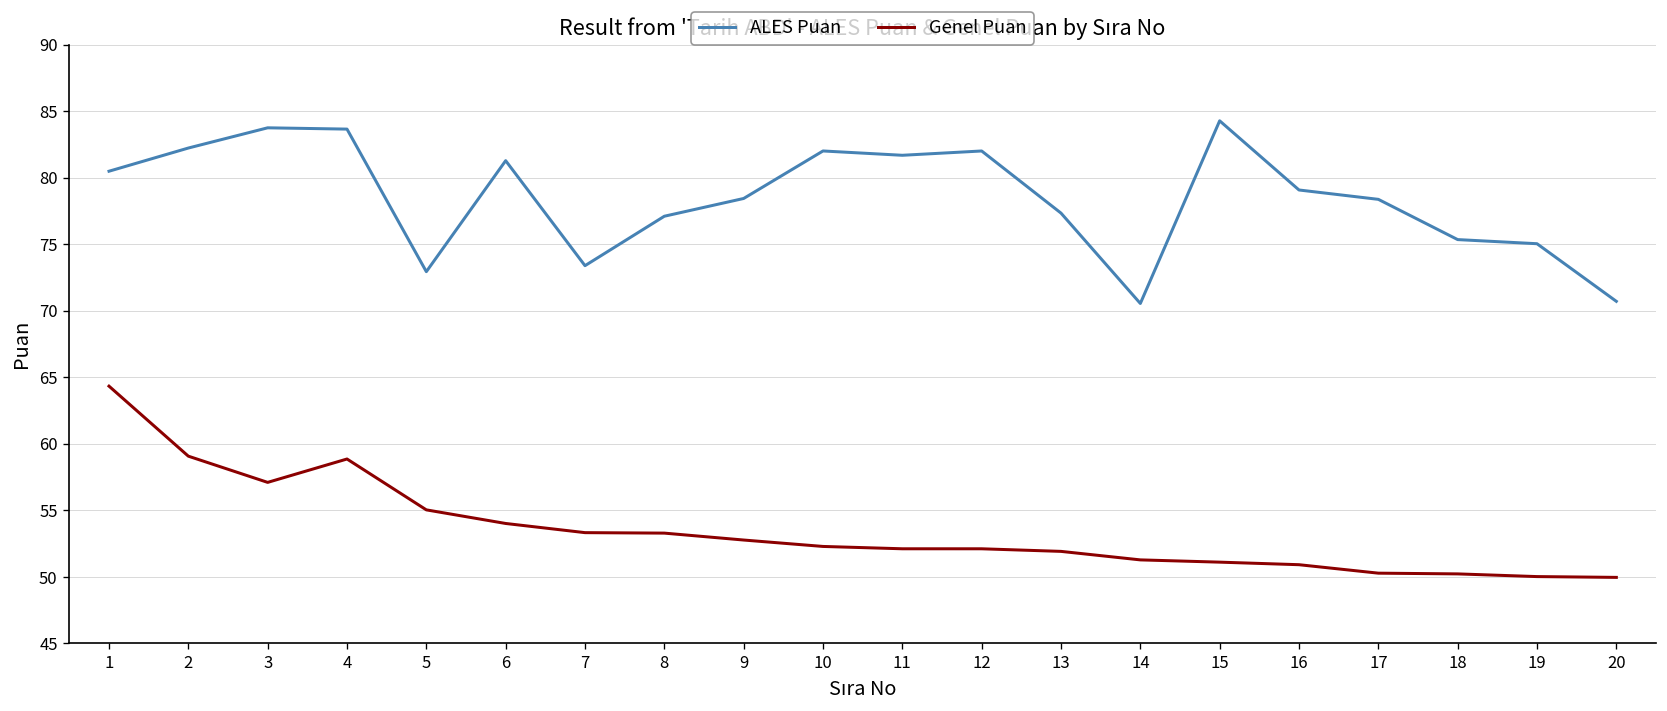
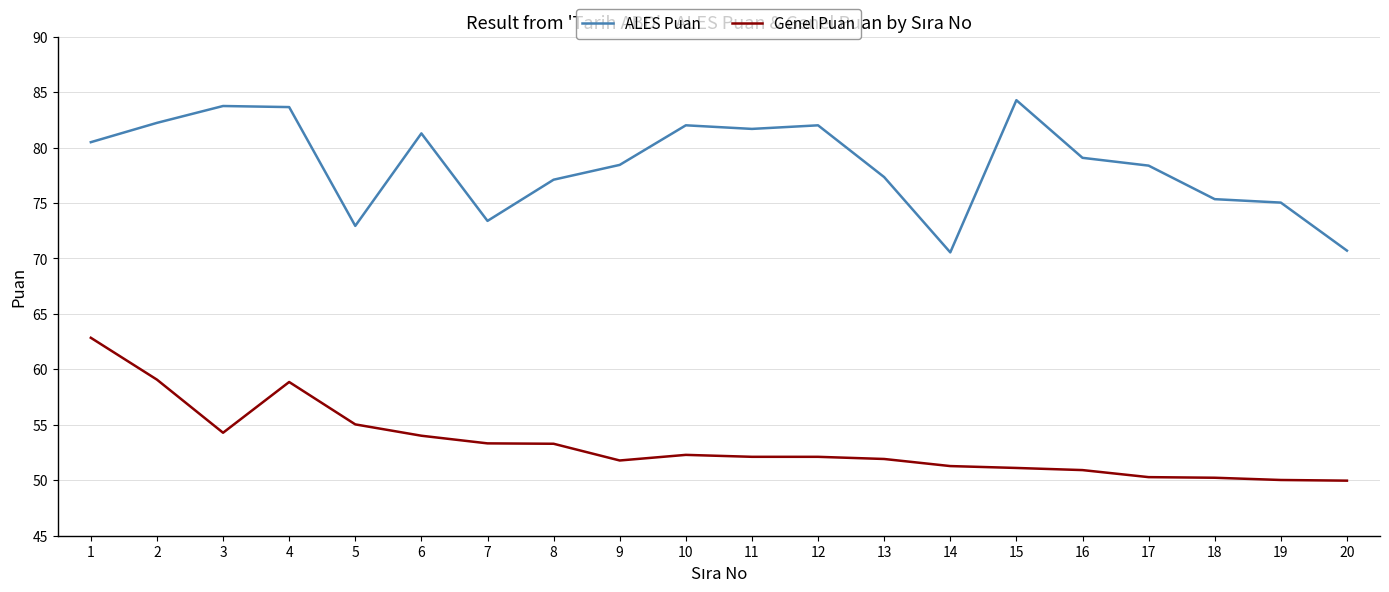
Genel Puan, 1: 64.3 -> 62.8
Genel Puan, 3: 57.1 -> 54.3
Genel Puan, 9: 52.8 -> 51.8
